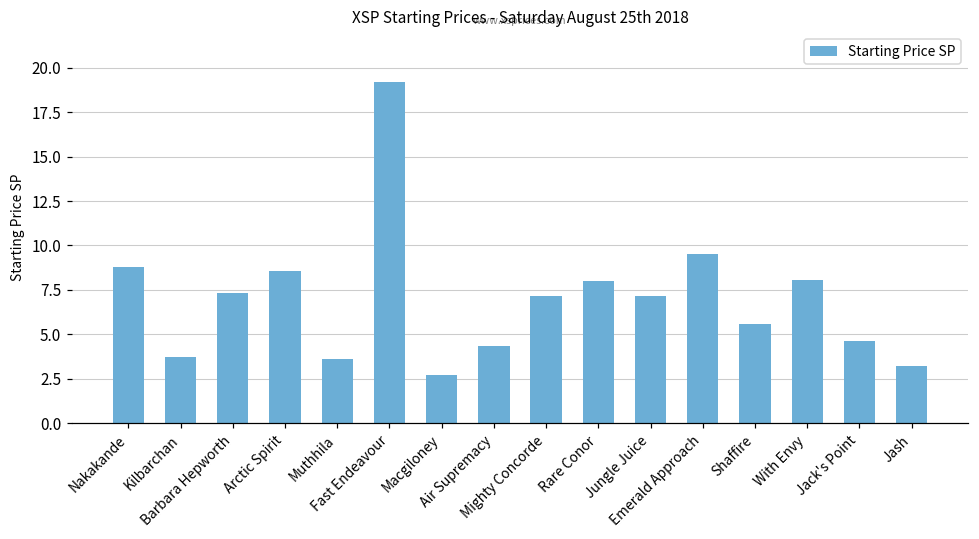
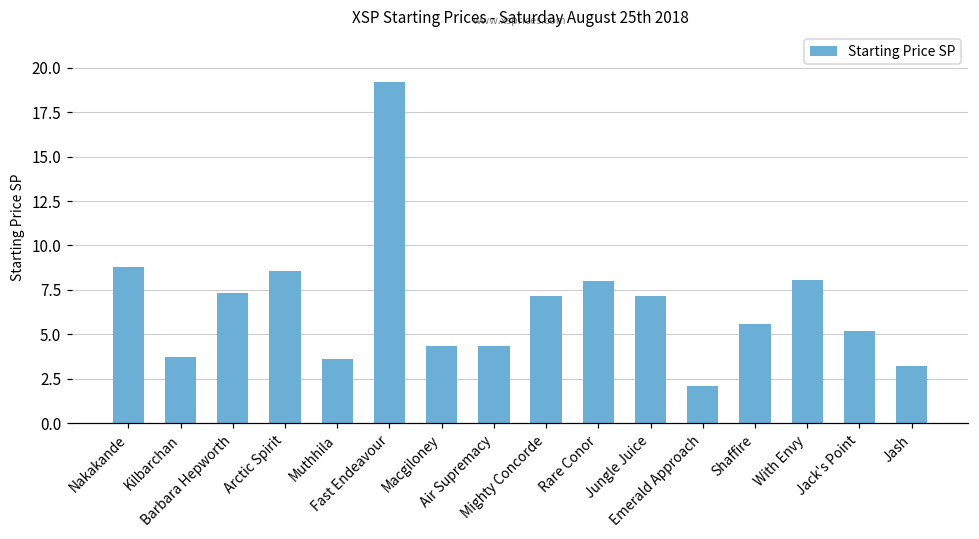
Macgiloney: 2.7 -> 4.3
Emerald Approach: 9.5 -> 2.1
Jack's Point: 4.7 -> 5.2
